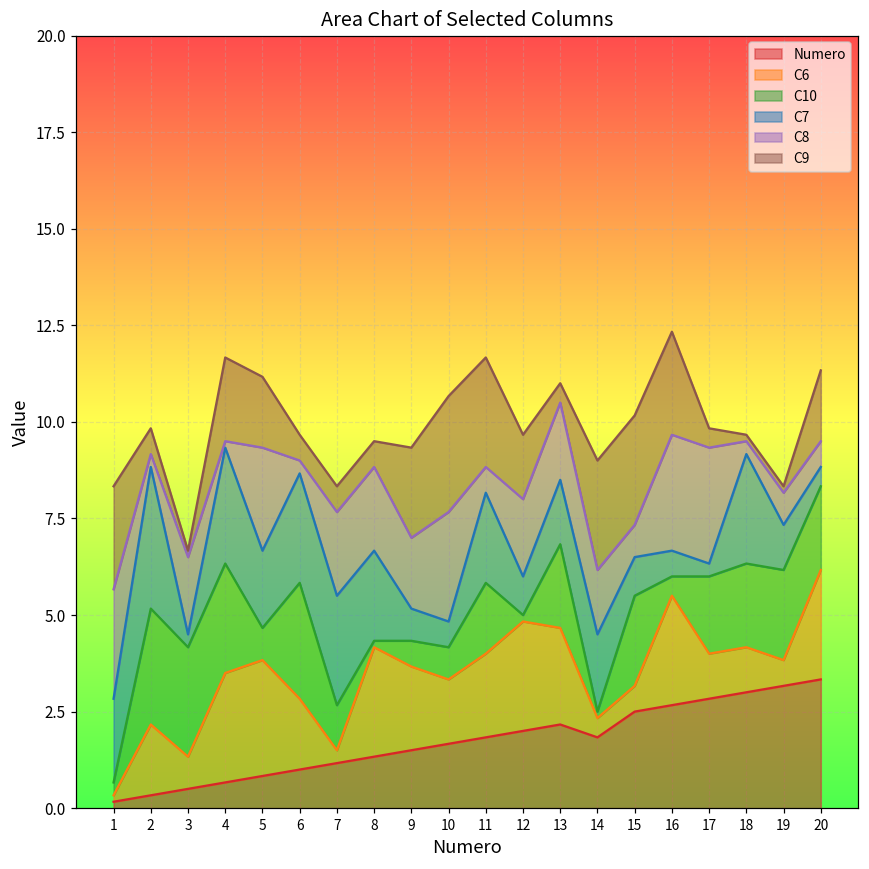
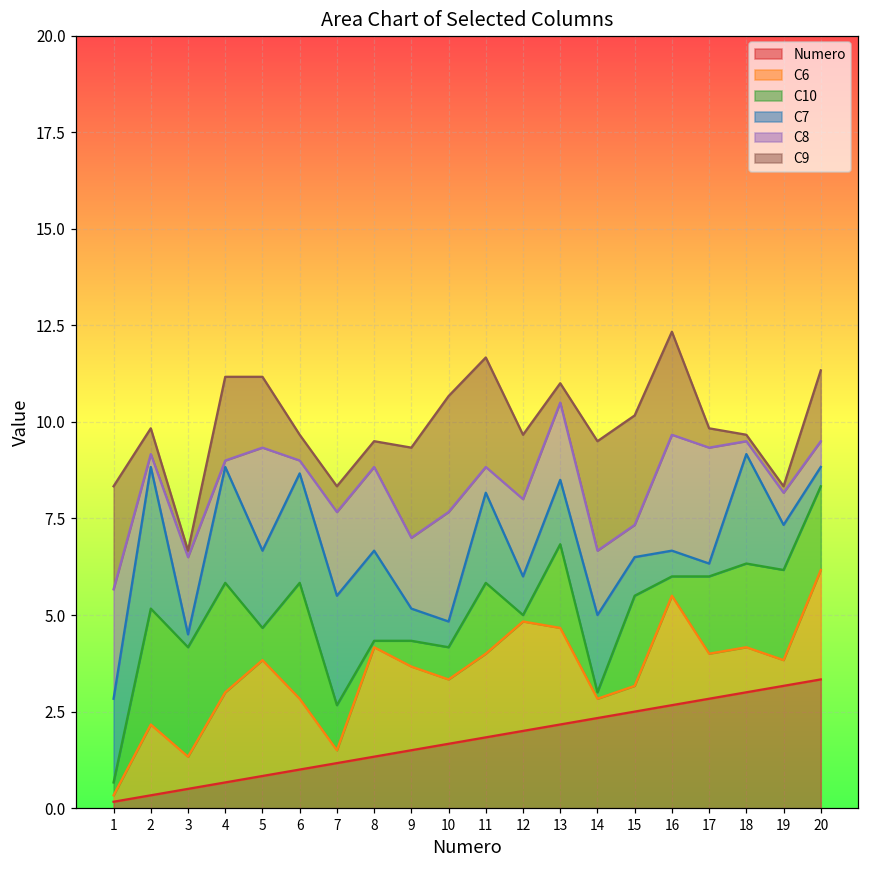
C6, 4: 2.8 -> 2.3
Numero, 14: 1.8 -> 2.3
